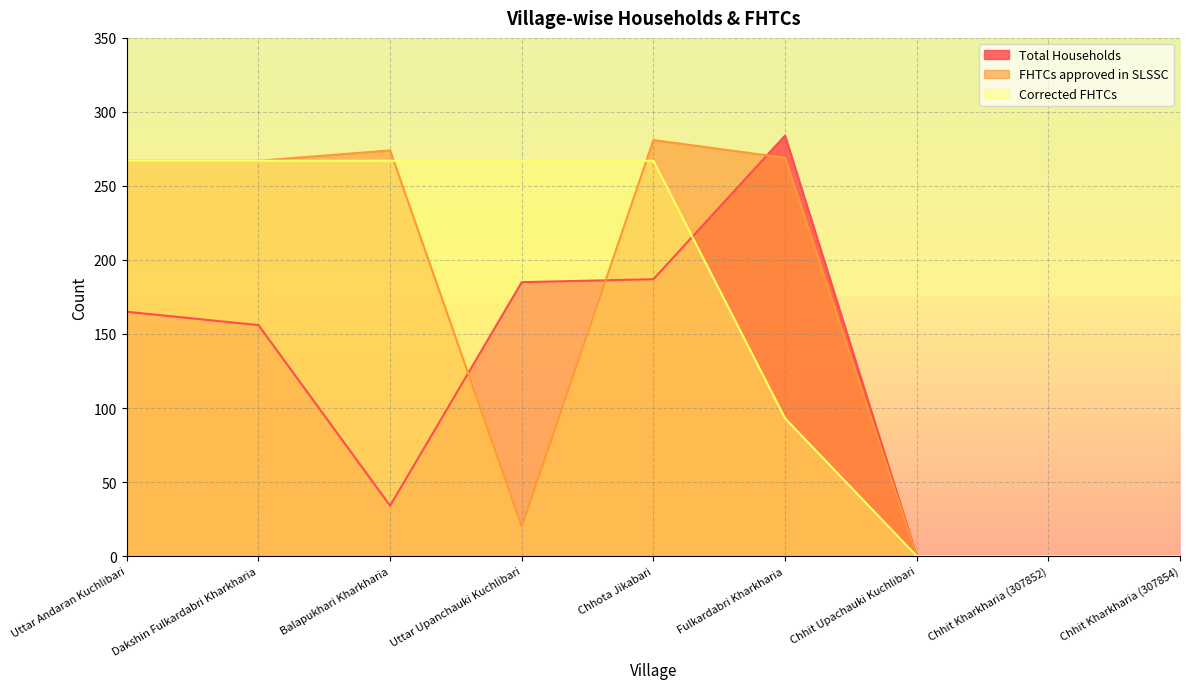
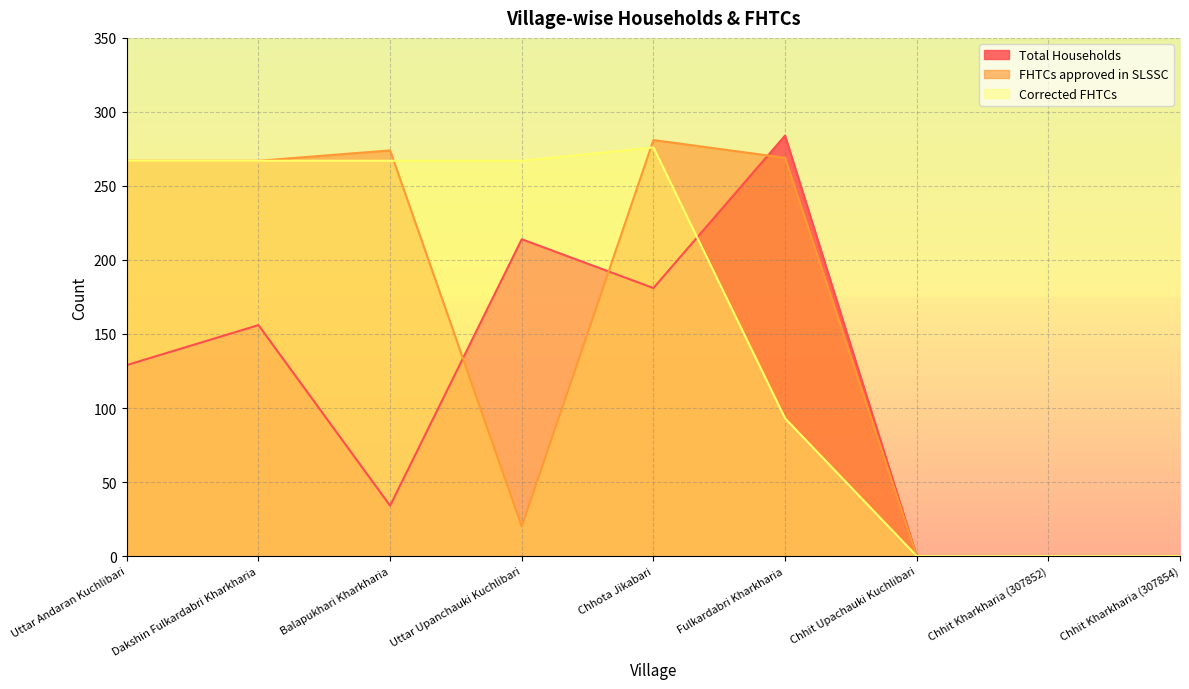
Total Households, Uttar Andaran Kuchlibari: 165 -> 129
Total Households, Uttar Upanchauki Kuchlibari: 185 -> 214
Total Households, Chhota Jikabari: 187 -> 181
Corrected FHTCs, Chhota Jikabari: 267 -> 276
